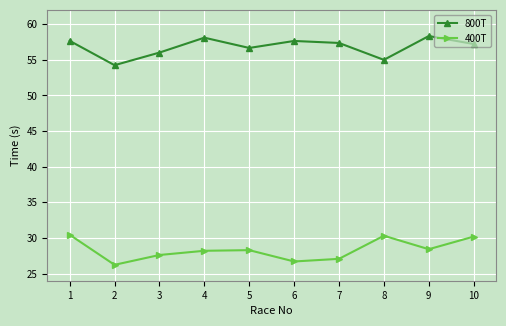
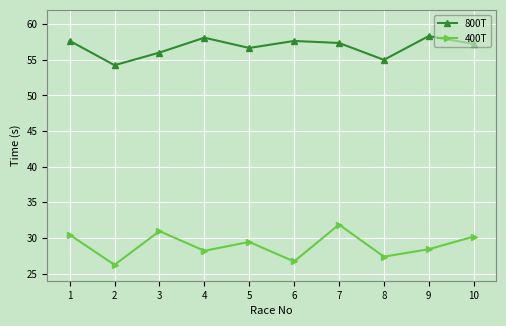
400T, 3: 28 -> 31
400T, 5: 28 -> 29
400T, 7: 27 -> 32
400T, 8: 30 -> 27
